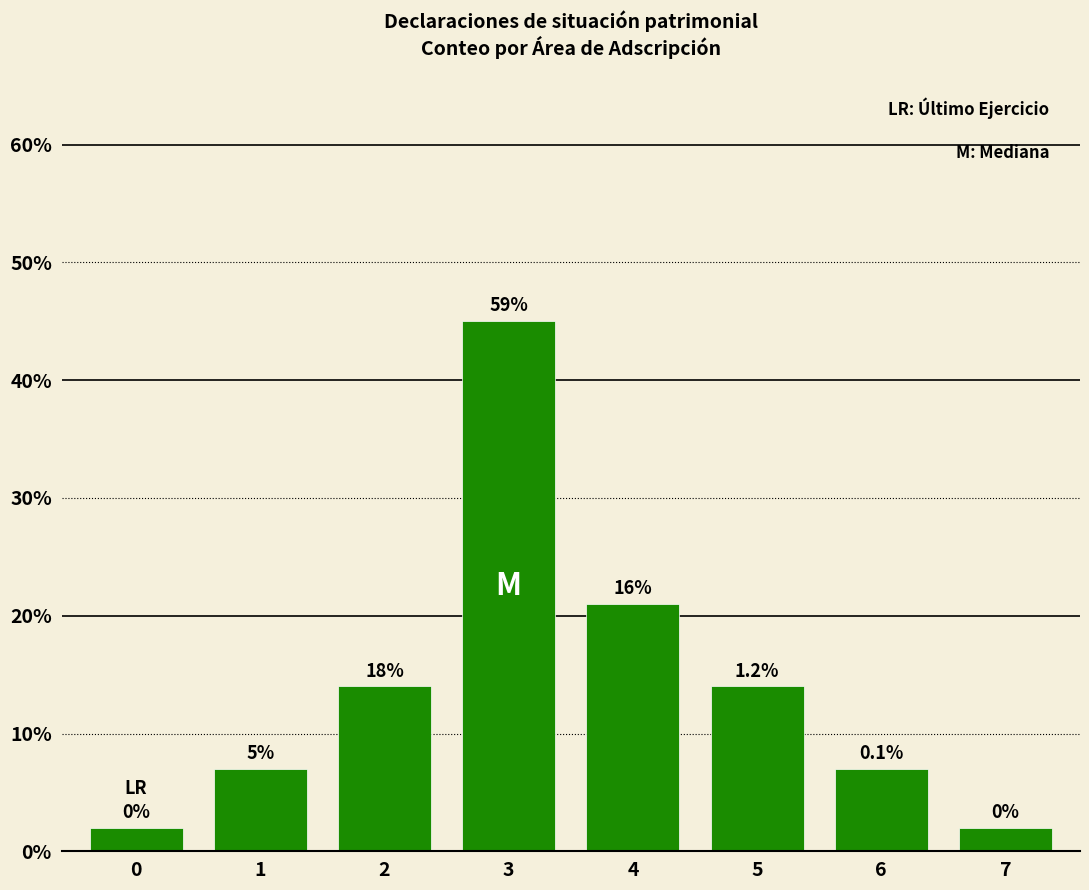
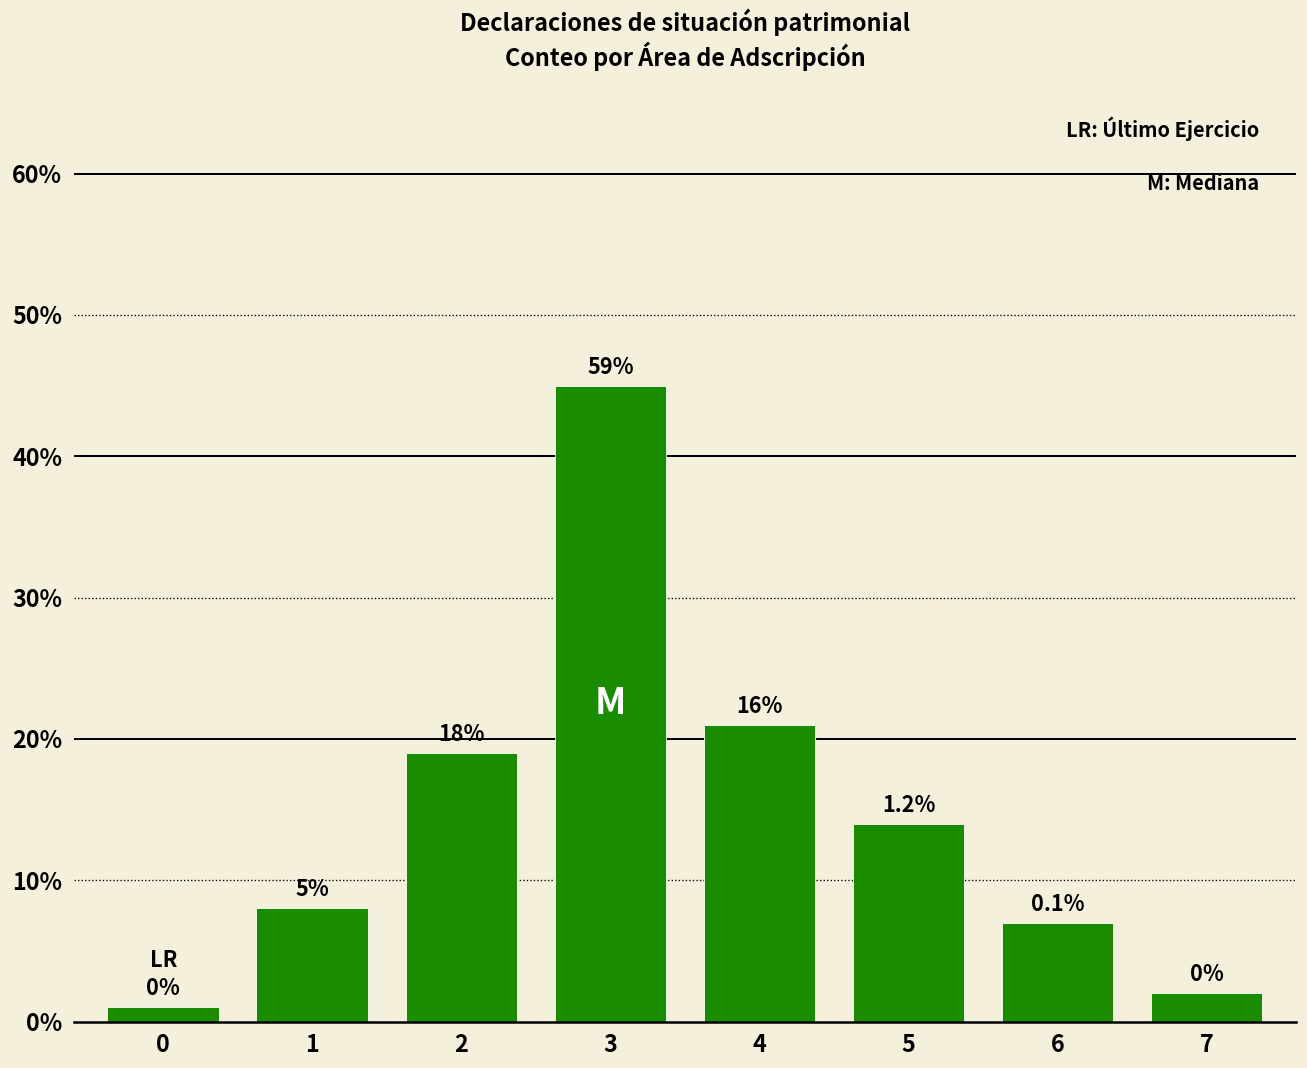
0: 2% -> 1%
1: 7% -> 8%
2: 14% -> 19%
